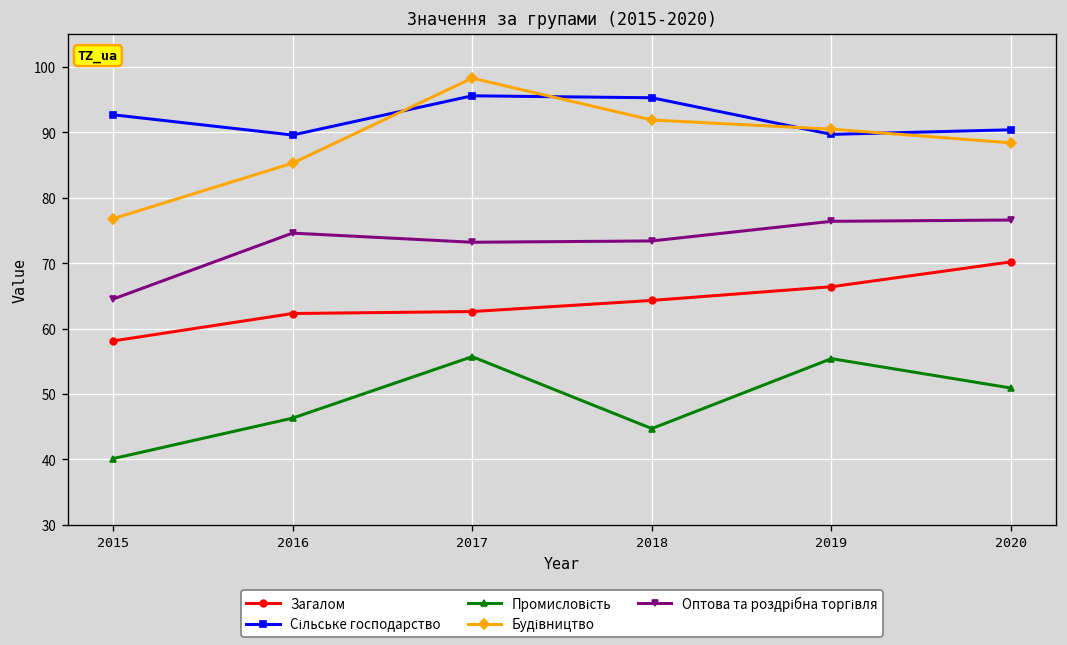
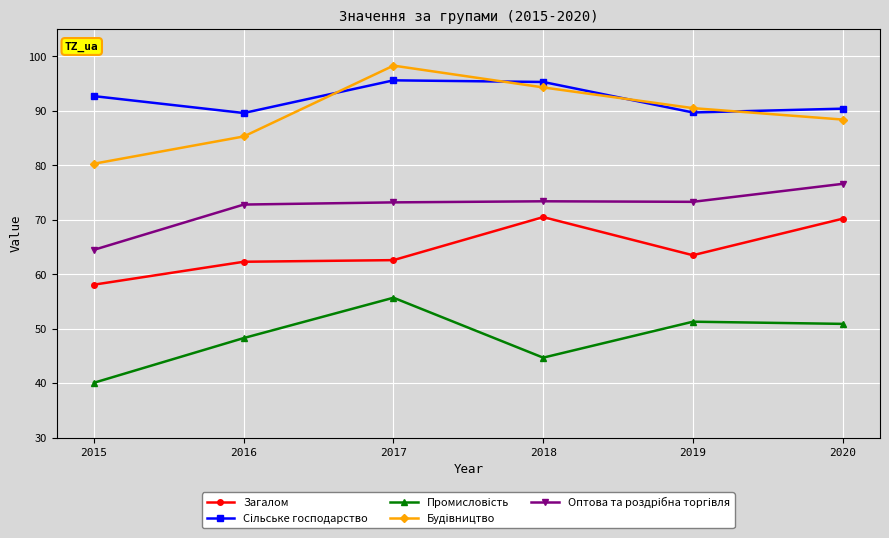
Будівництво, 2015: 77 -> 80
Промисловість, 2016: 46 -> 48
Оптова та роздрібна торгівля, 2016: 75 -> 73
Загалом, 2018: 64 -> 71
Будівництво, 2018: 92 -> 94
Загалом, 2019: 66 -> 64
Промисловість, 2019: 55 -> 51
Оптова та роздрібна торгівля, 2019: 76 -> 73
